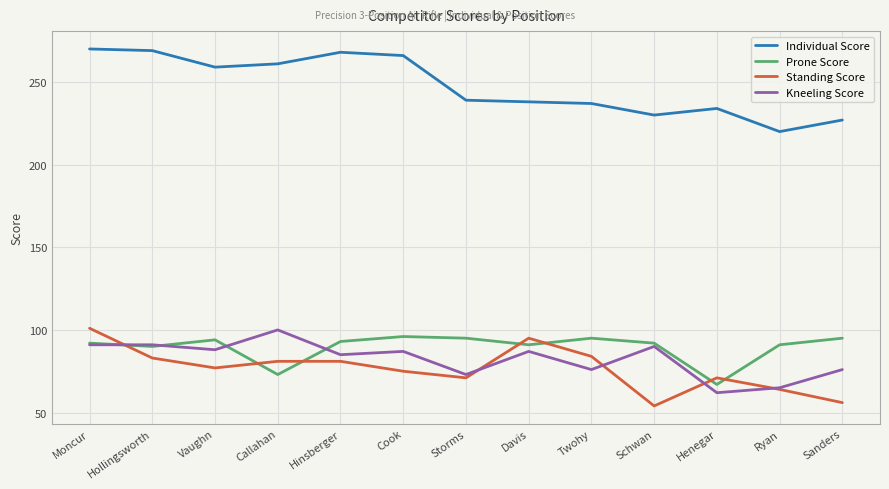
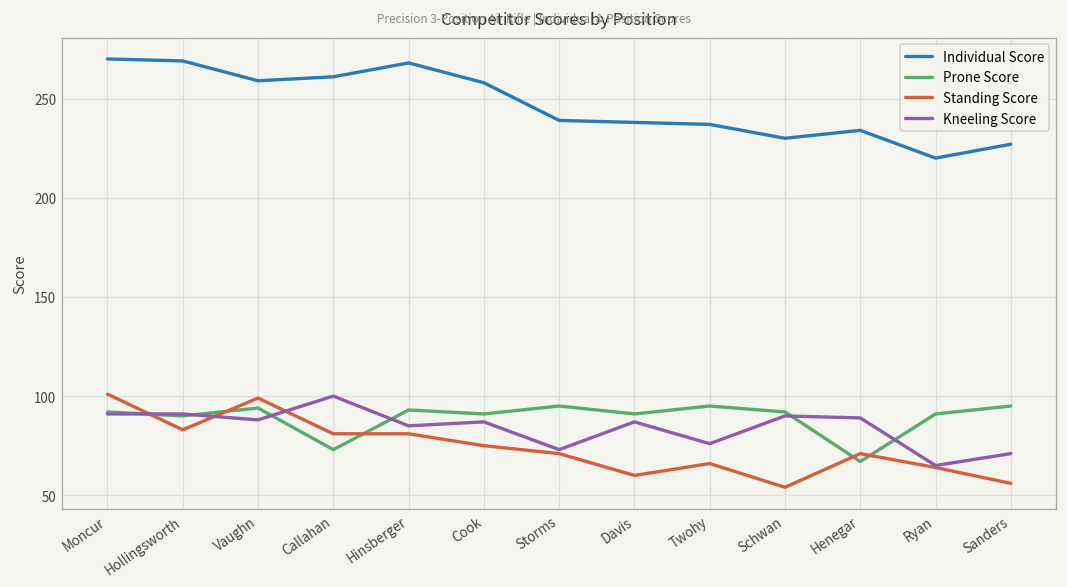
Standing Score, Vaughn: 77 -> 99
Individual Score, Cook: 266 -> 258
Prone Score, Cook: 96 -> 91
Standing Score, Davis: 95 -> 60
Standing Score, Twohy: 84 -> 66
Kneeling Score, Henegar: 62 -> 89
Kneeling Score, Sanders: 76 -> 71
